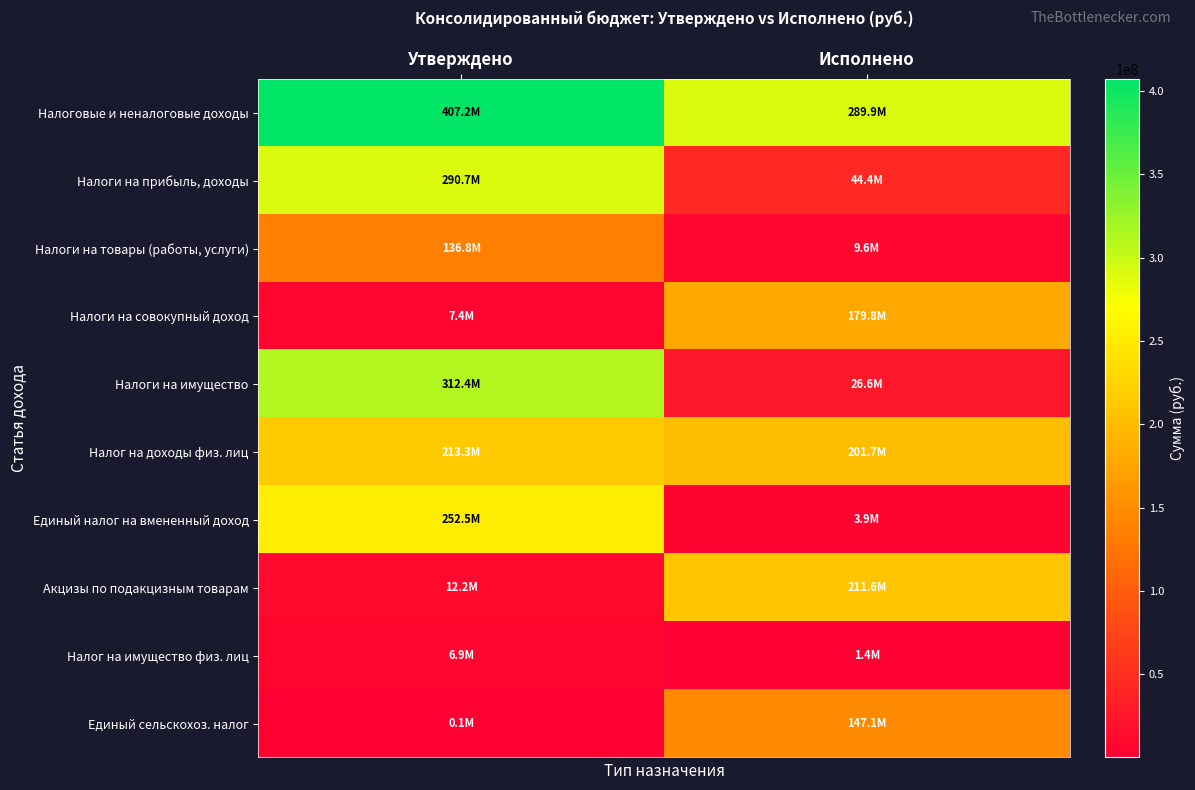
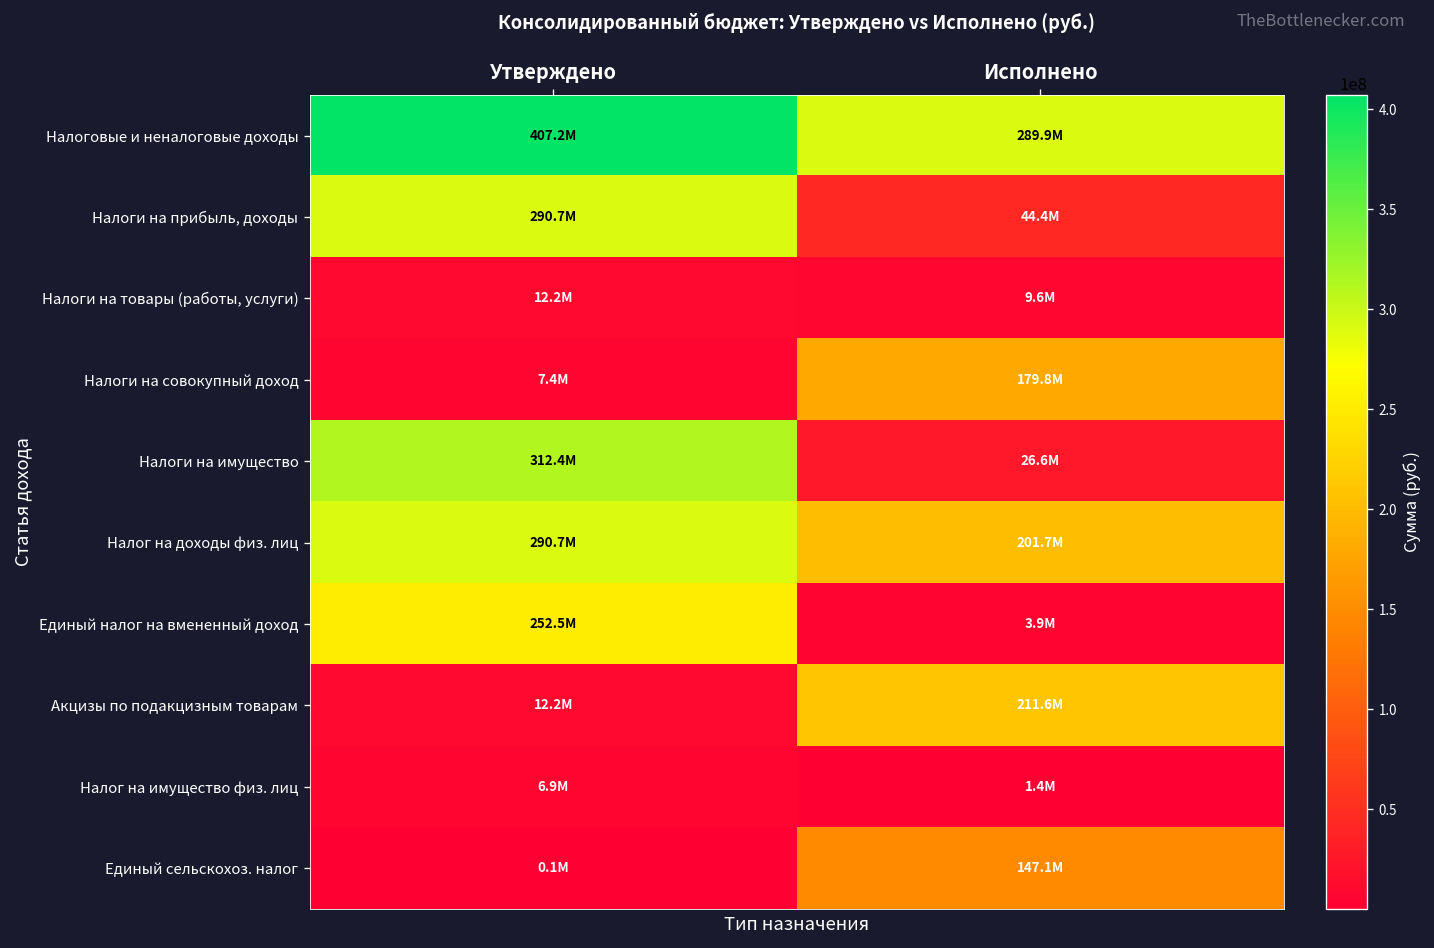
Налоги на товары (работы, услуги), Утверждено: 136.8M -> 12.2M
Налог на доходы физ. лиц, Утверждено: 213.3M -> 290.7M
